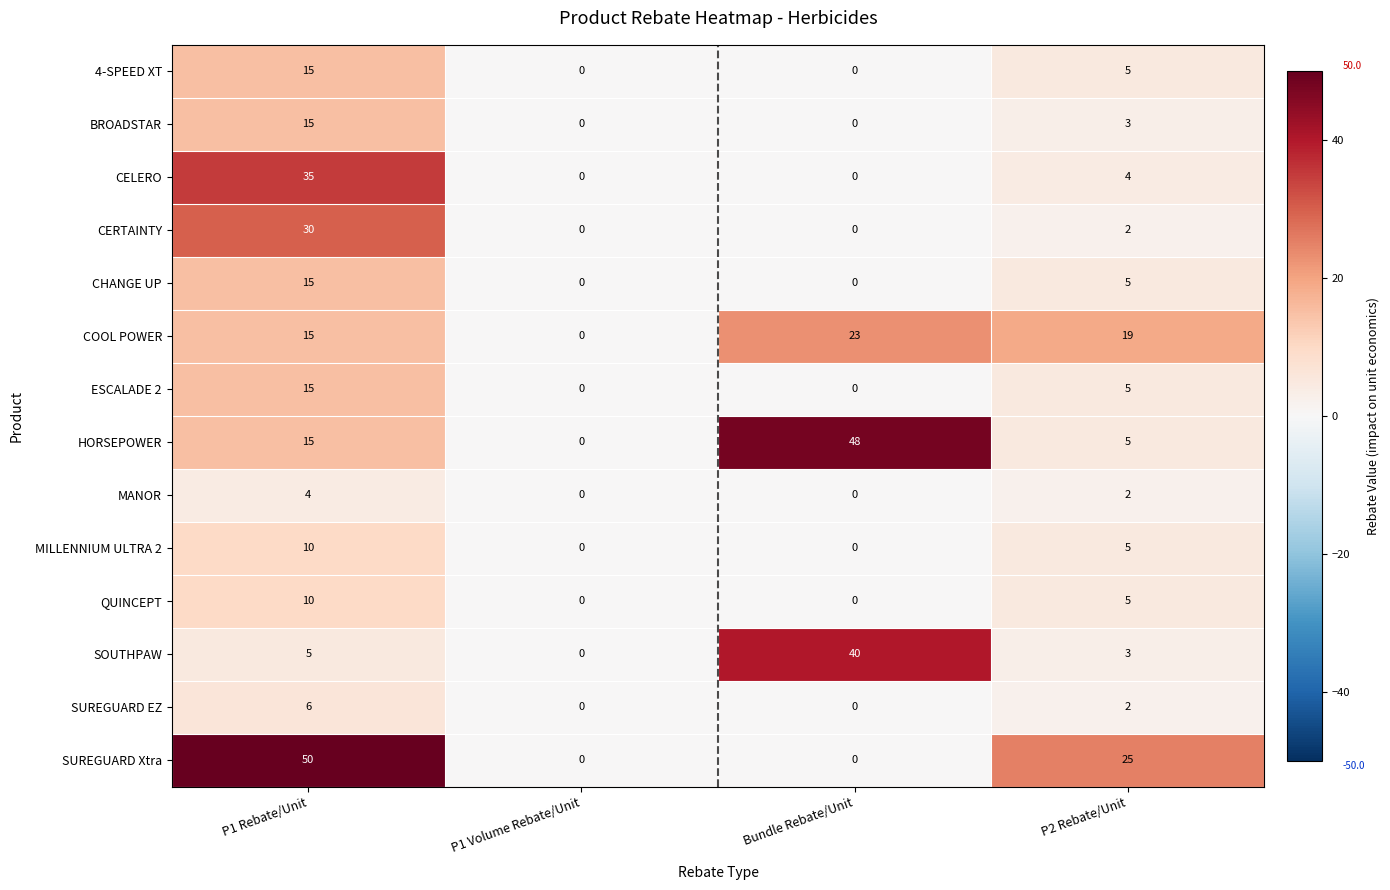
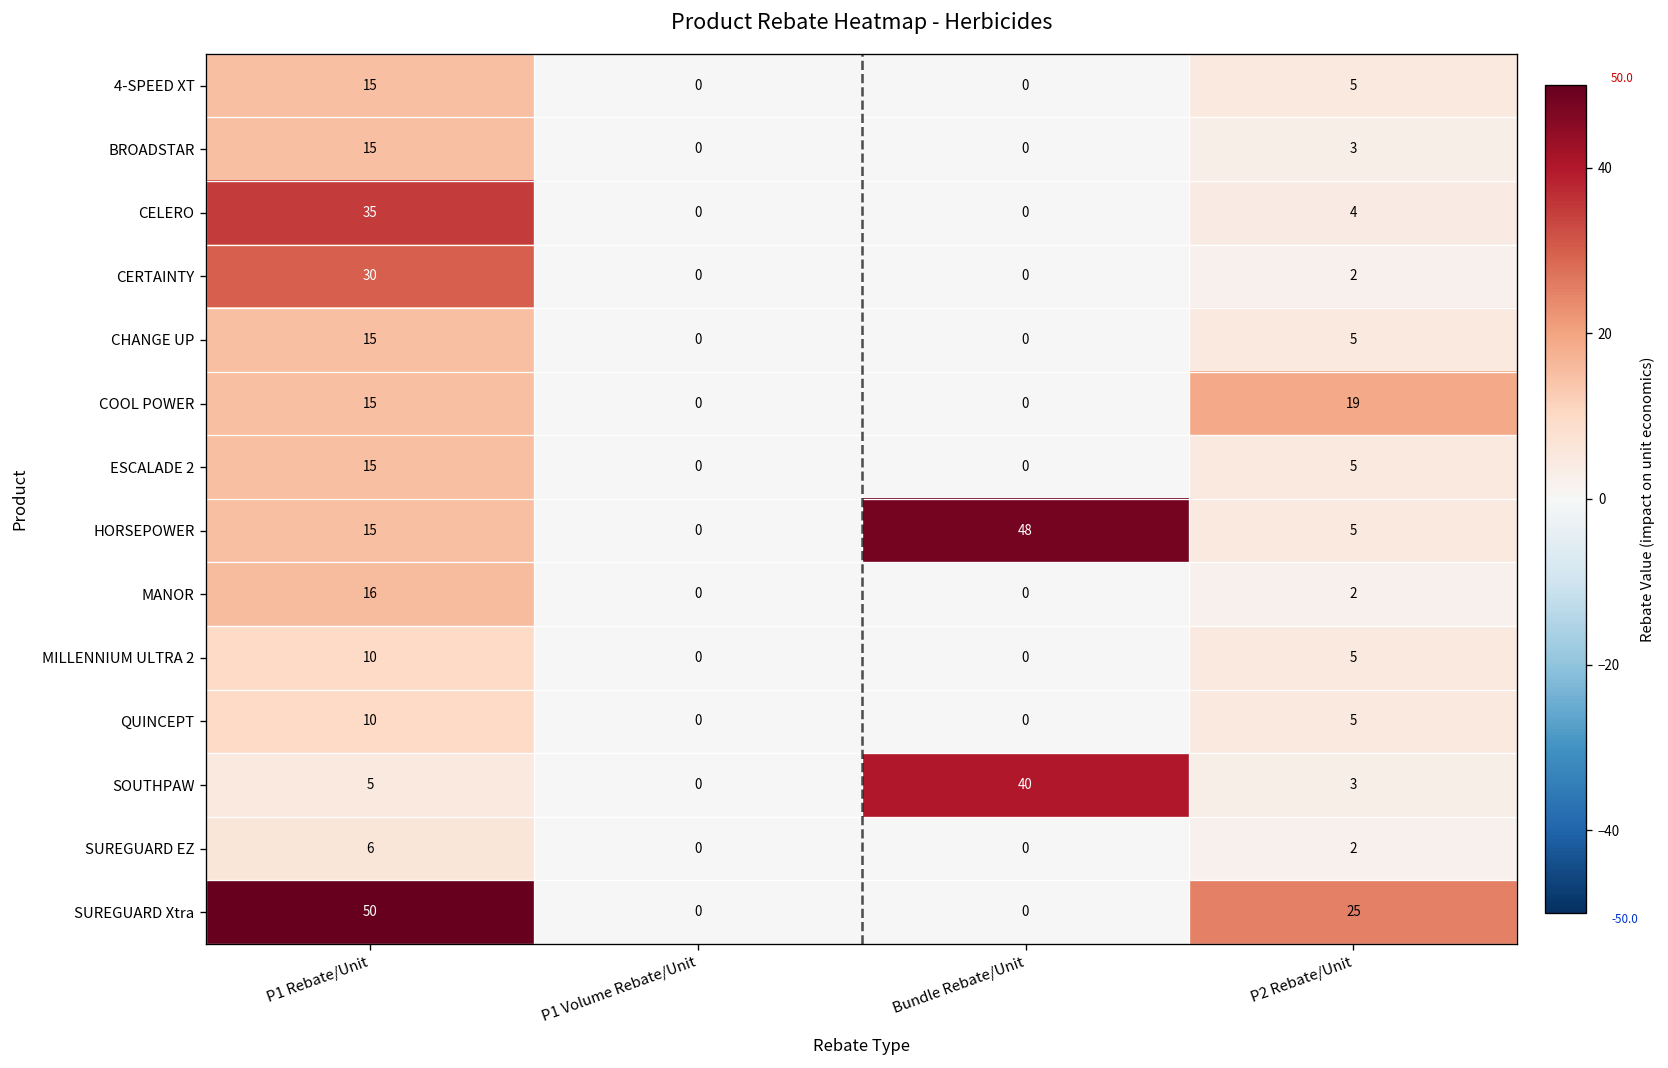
COOL POWER, Bundle Rebate/Unit: 23 -> 0
MANOR, P1 Rebate/Unit: 4 -> 16
